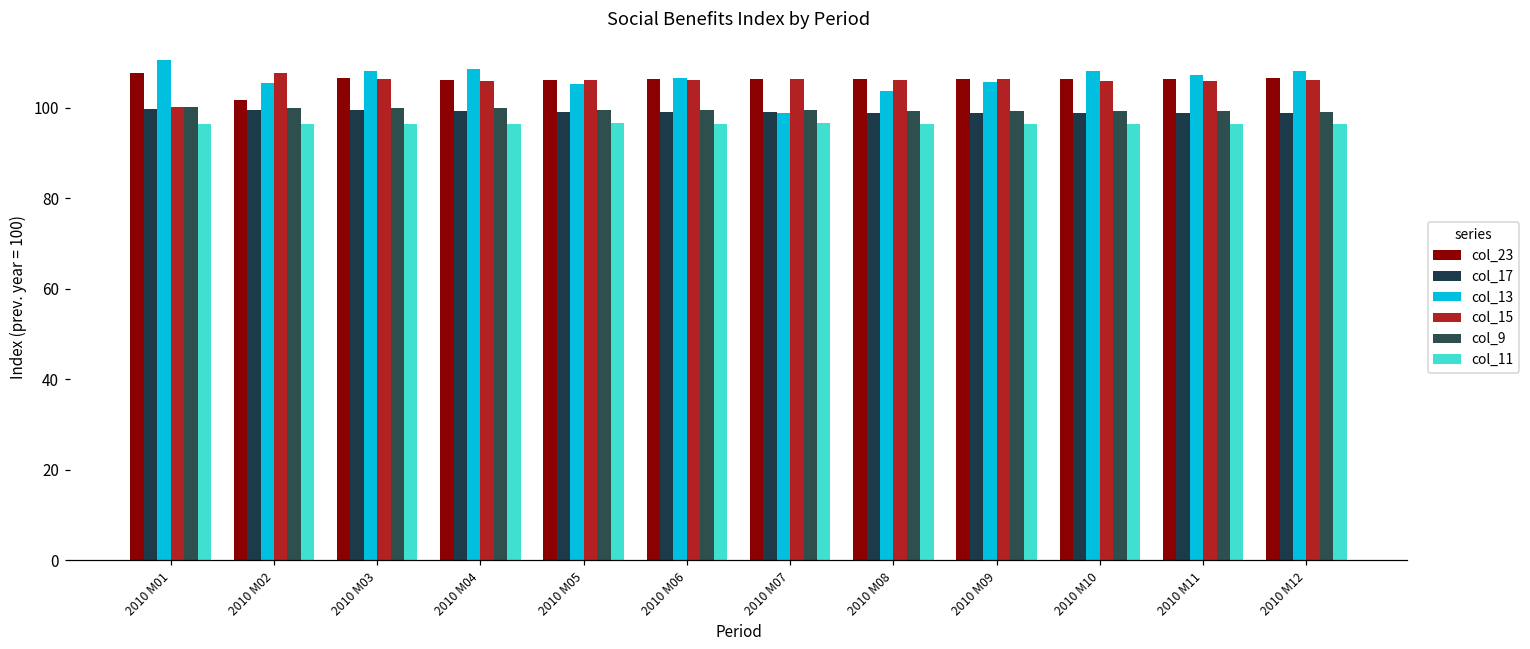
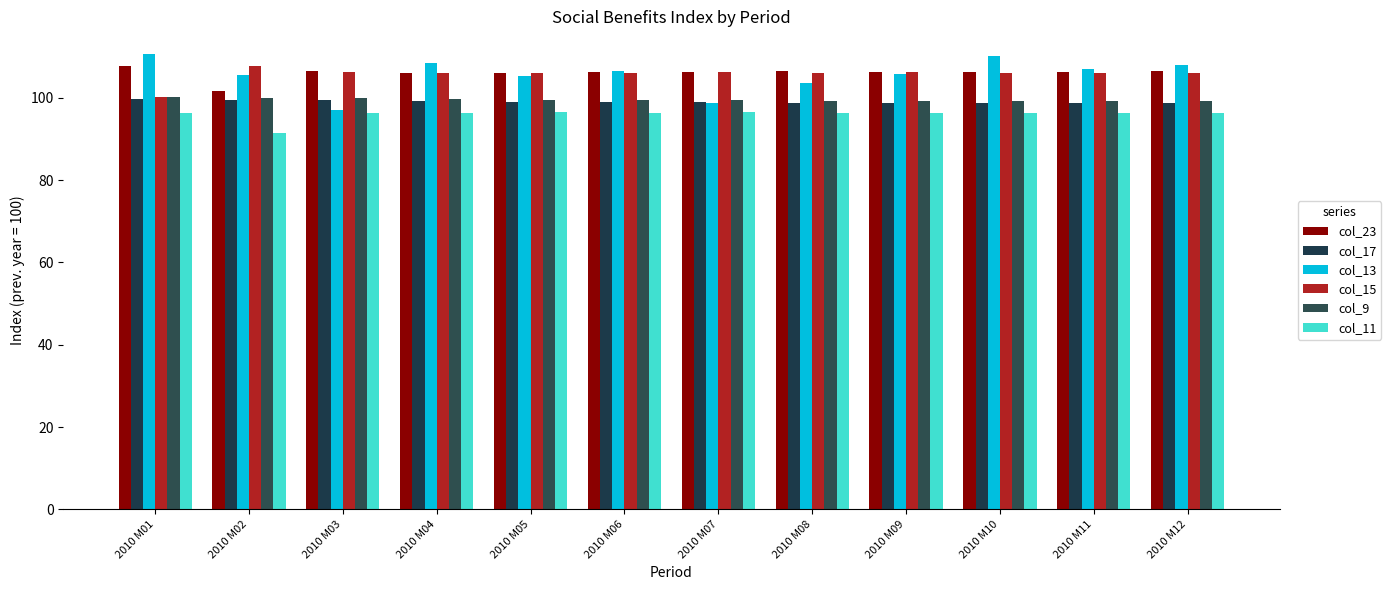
col_11, 2010 M02: 96 -> 91
col_13, 2010 M03: 108 -> 97
col_13, 2010 M10: 108 -> 110
